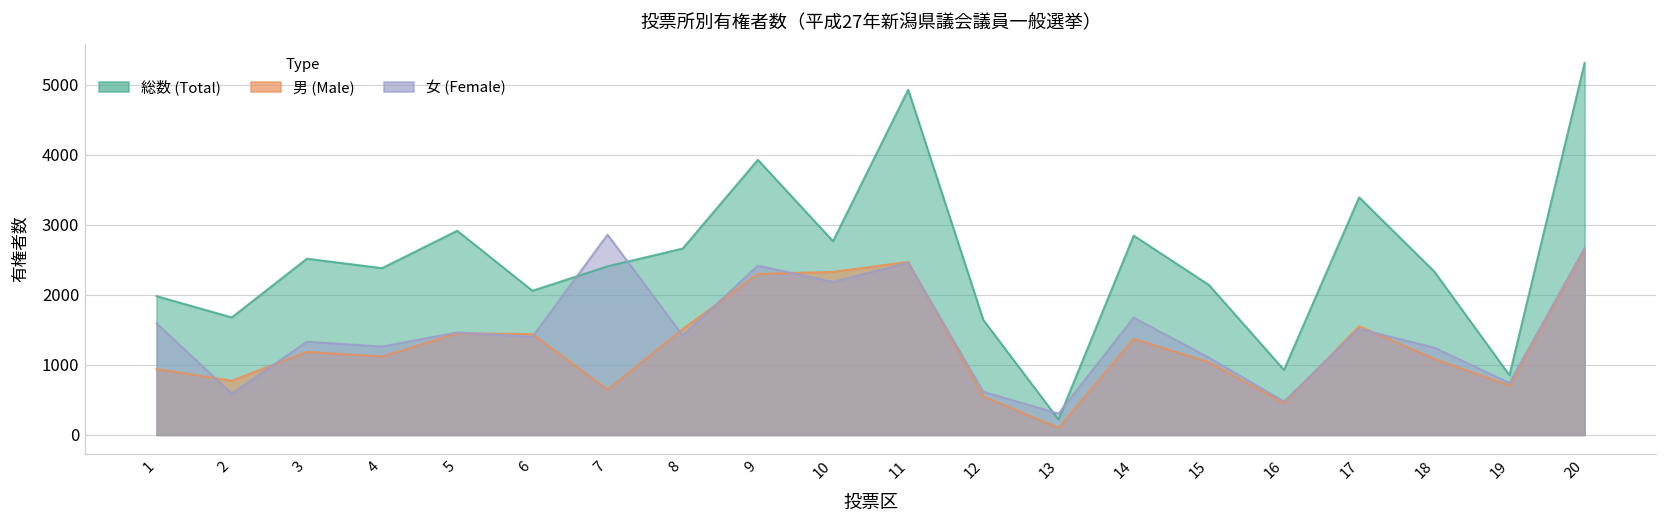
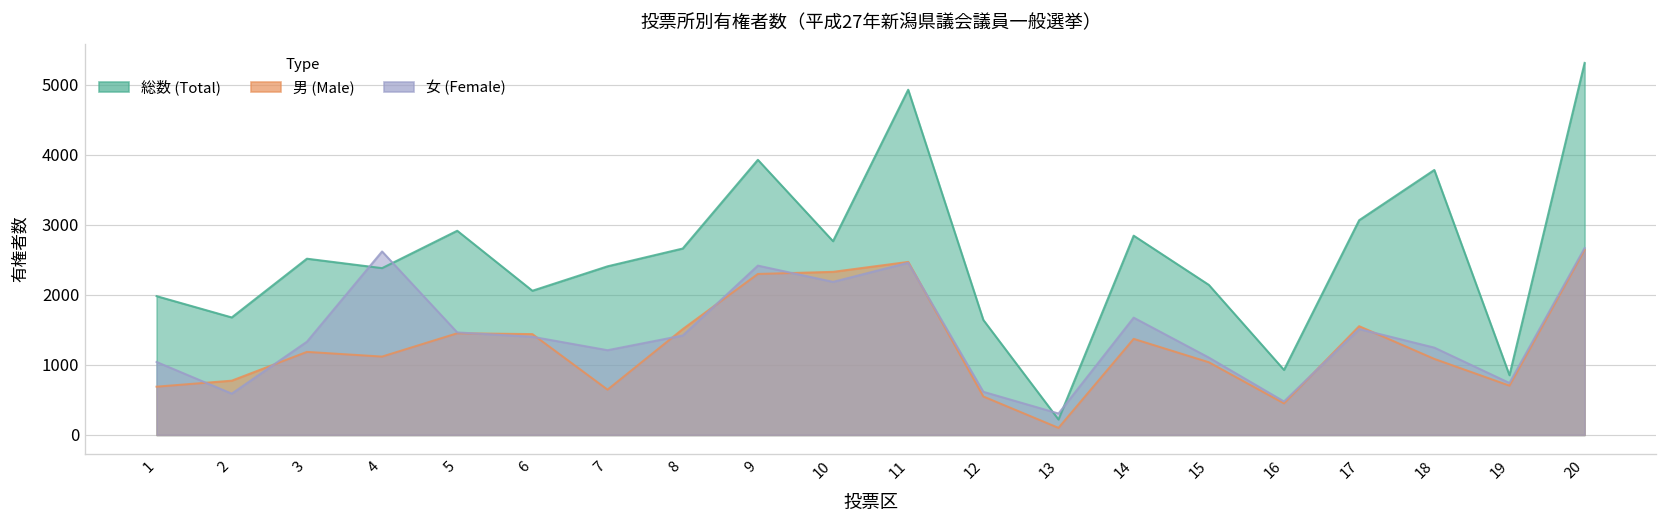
男 (Male), 1: 900 -> 700
女 (Female), 1: 1600 -> 1000
女 (Female), 4: 1300 -> 2600
女 (Female), 7: 2900 -> 1200
総数 (Total), 17: 3400 -> 3100
総数 (Total), 18: 2300 -> 3800
